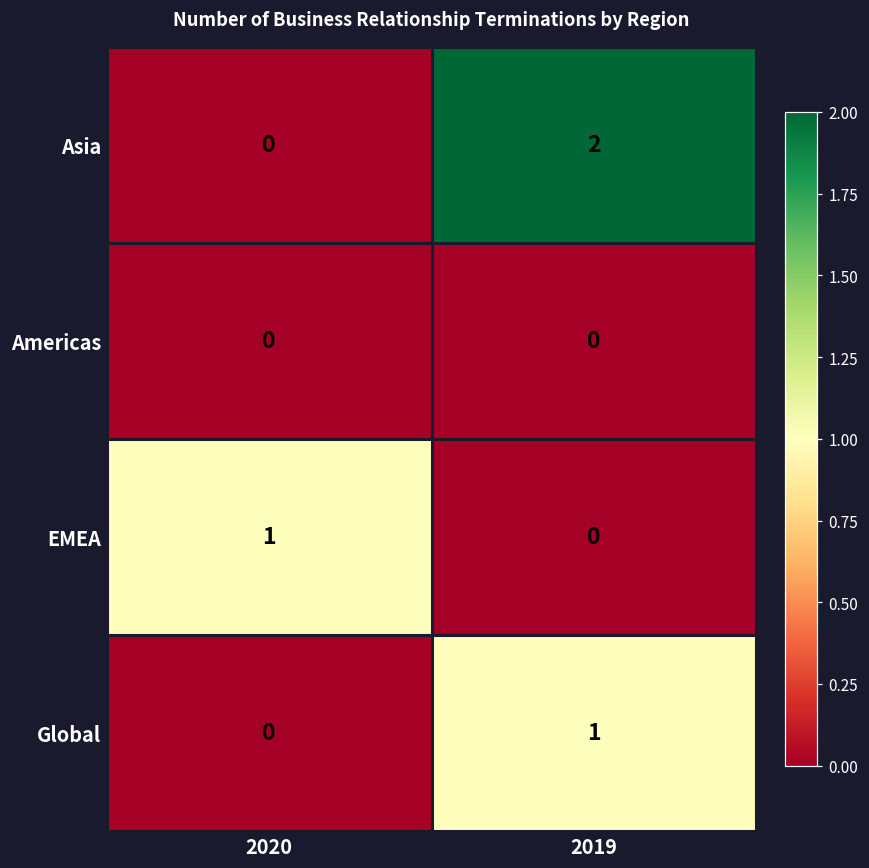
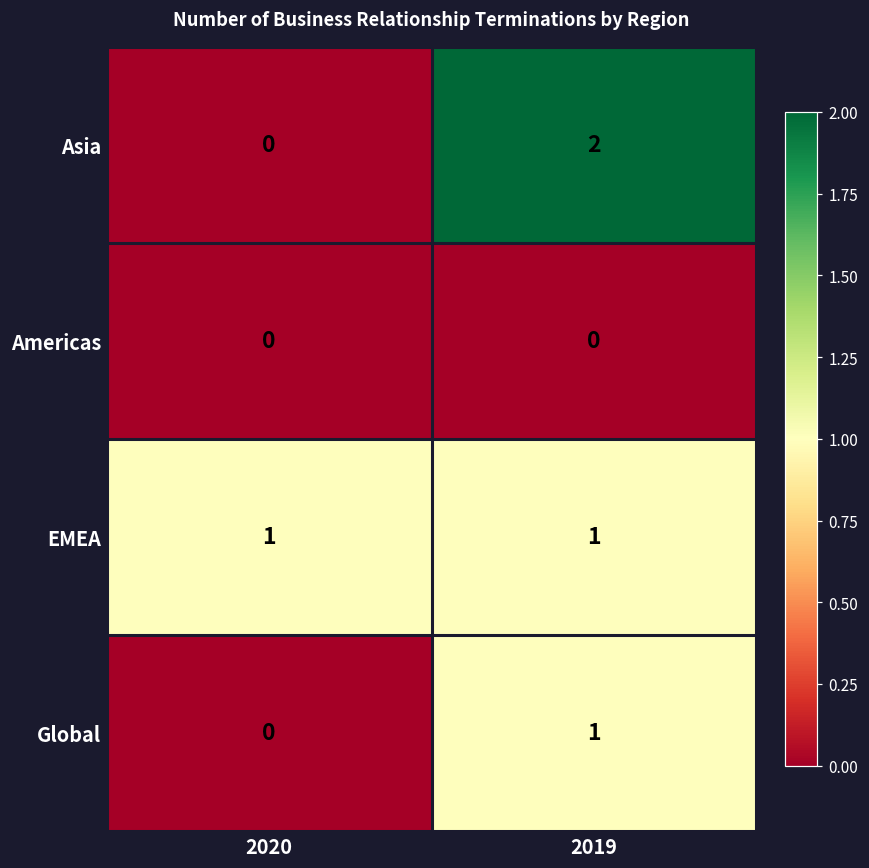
EMEA, 2019: 0 -> 1
